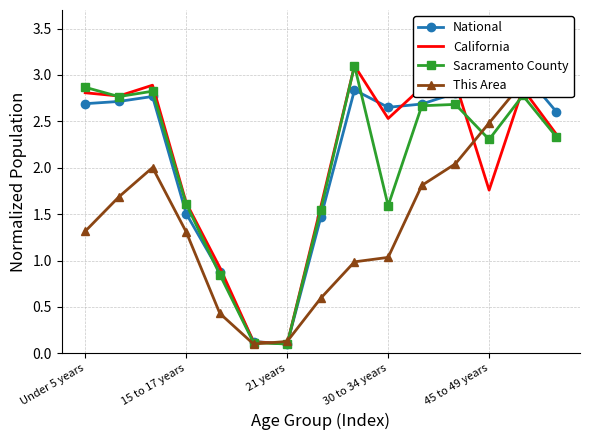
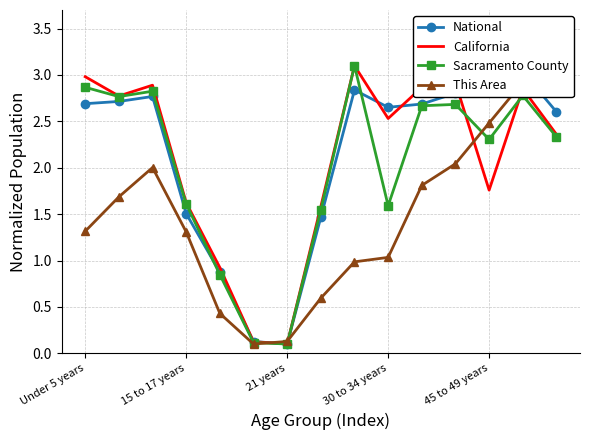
California, Under 5 years: 2.8 -> 3.0
